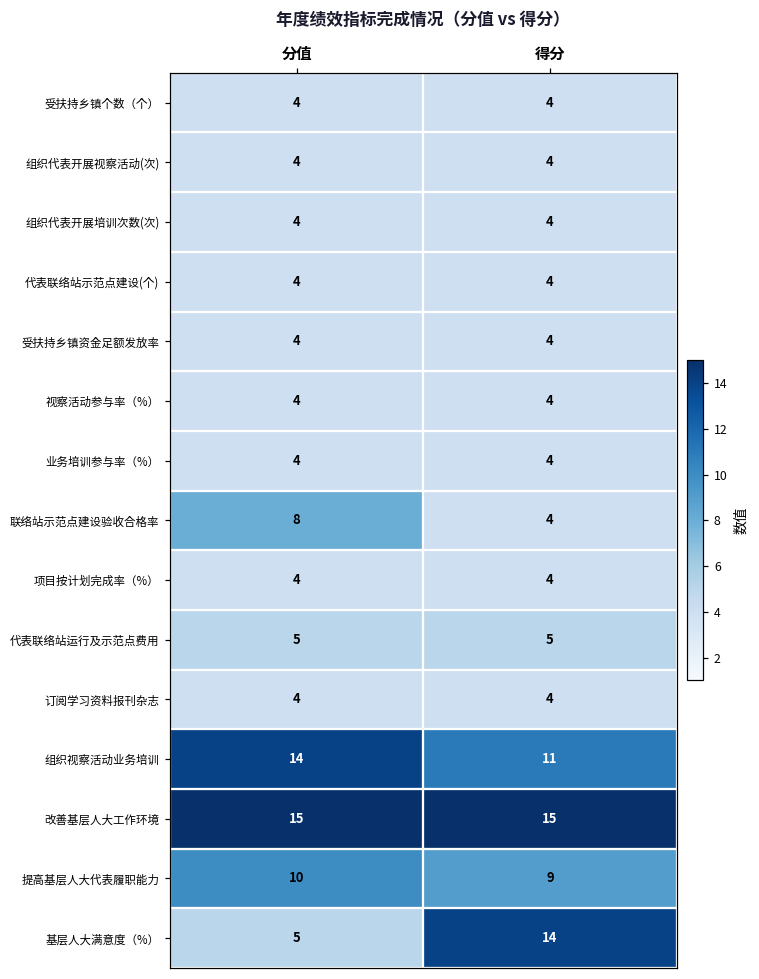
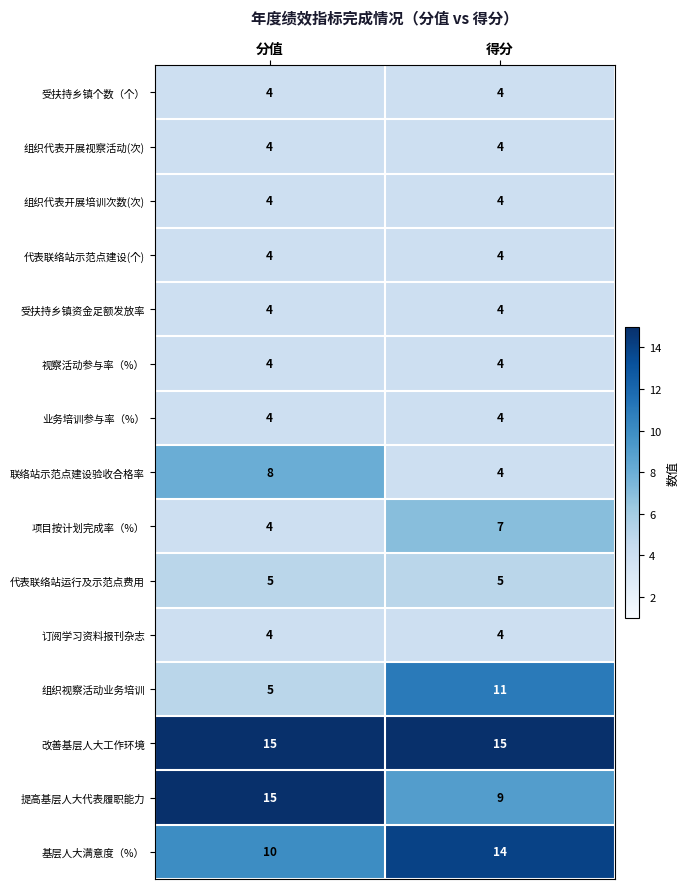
项目按计划完成率（%）, 得分: 4 -> 7
组织视察活动业务培训, 分值: 14 -> 5
提高基层人大代表履职能力, 分值: 10 -> 15
基层人大满意度（%）, 分值: 5 -> 10
